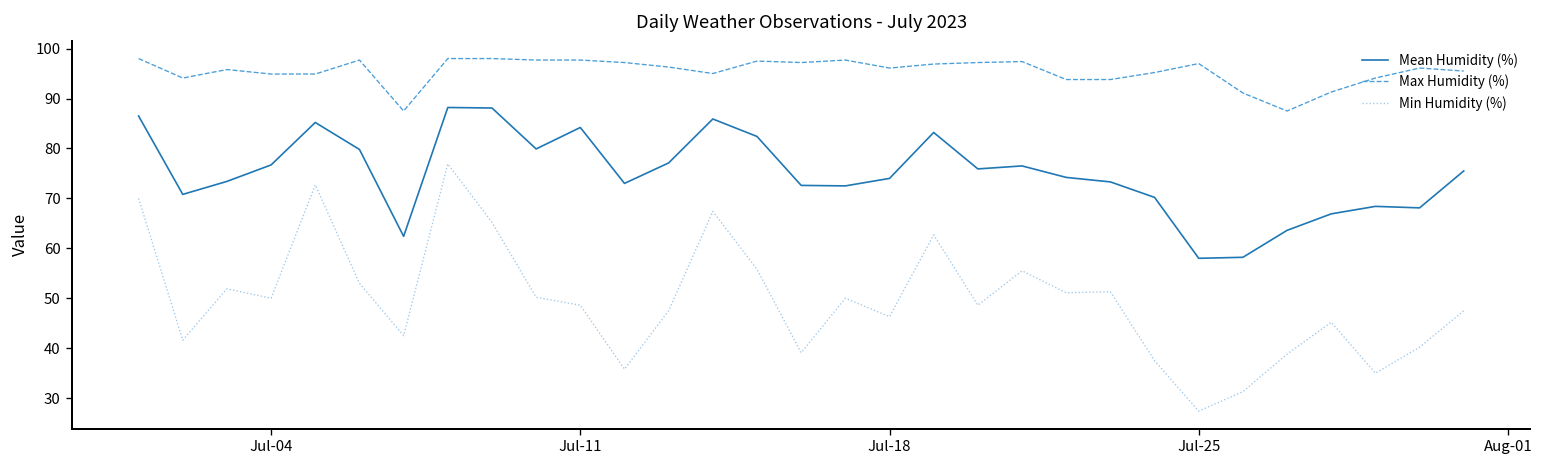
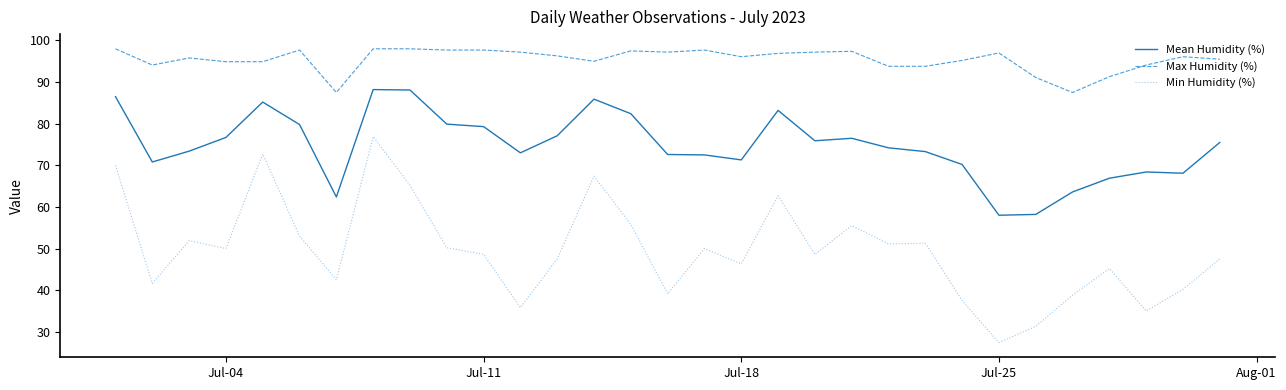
Mean Humidity (%), Jul-11: 84 -> 79
Mean Humidity (%), Jul-18: 74 -> 71
